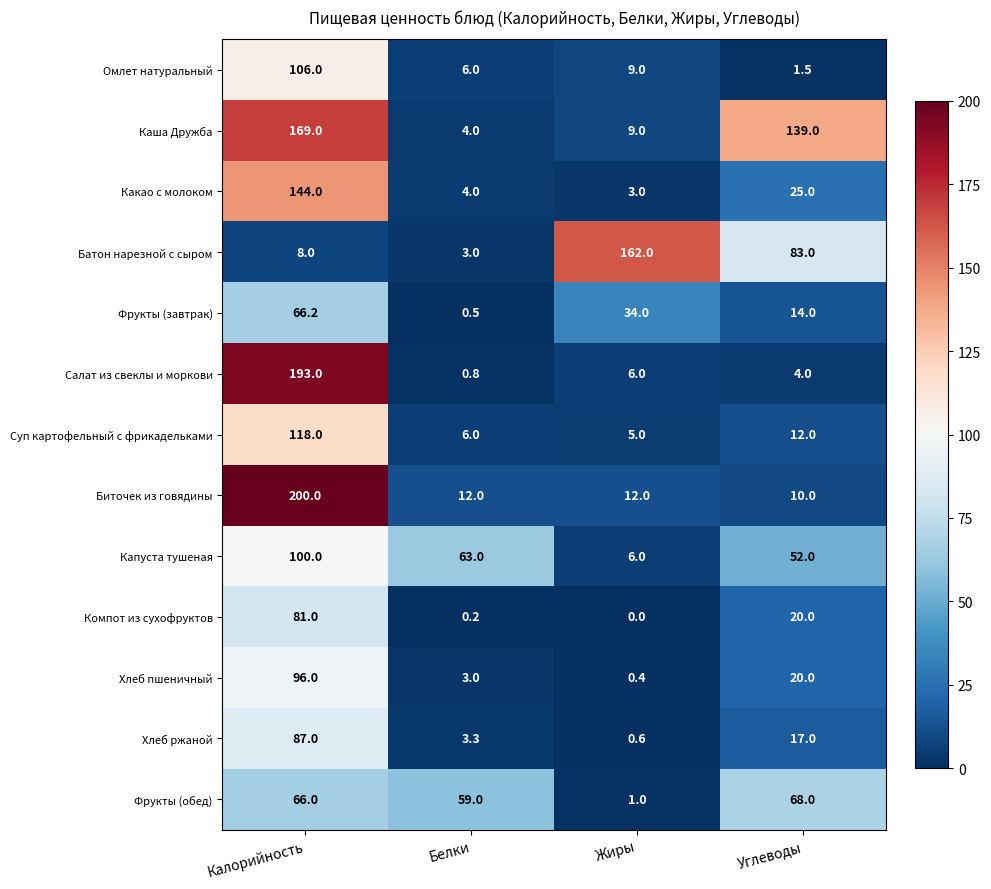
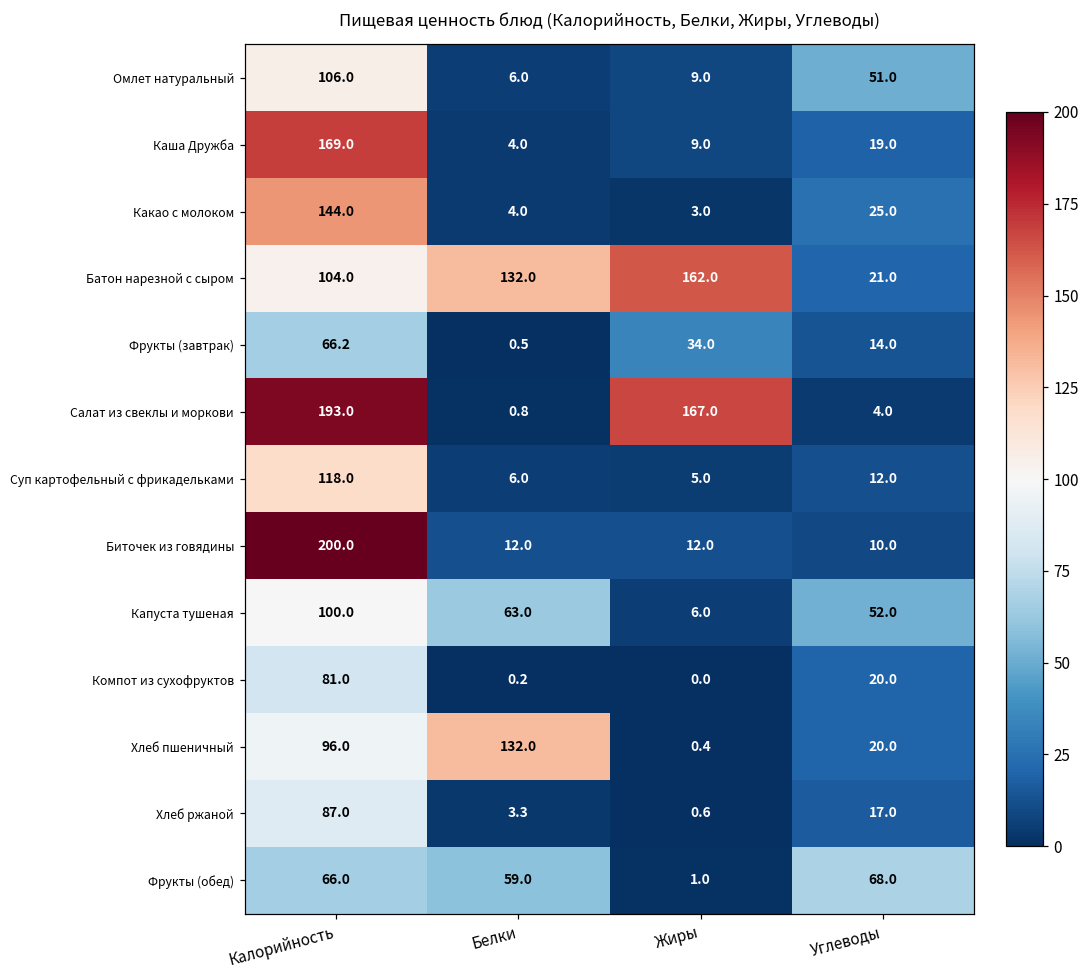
Омлет натуральный, Углеводы: 1.5 -> 51.0
Каша Дружба, Углеводы: 139.0 -> 19.0
Батон нарезной с сыром, Калорийность: 8.0 -> 104.0
Батон нарезной с сыром, Белки: 3.0 -> 132.0
Батон нарезной с сыром, Углеводы: 83.0 -> 21.0
Салат из свеклы и моркови, Жиры: 6.0 -> 167.0
Хлеб пшеничный, Белки: 3.0 -> 132.0
